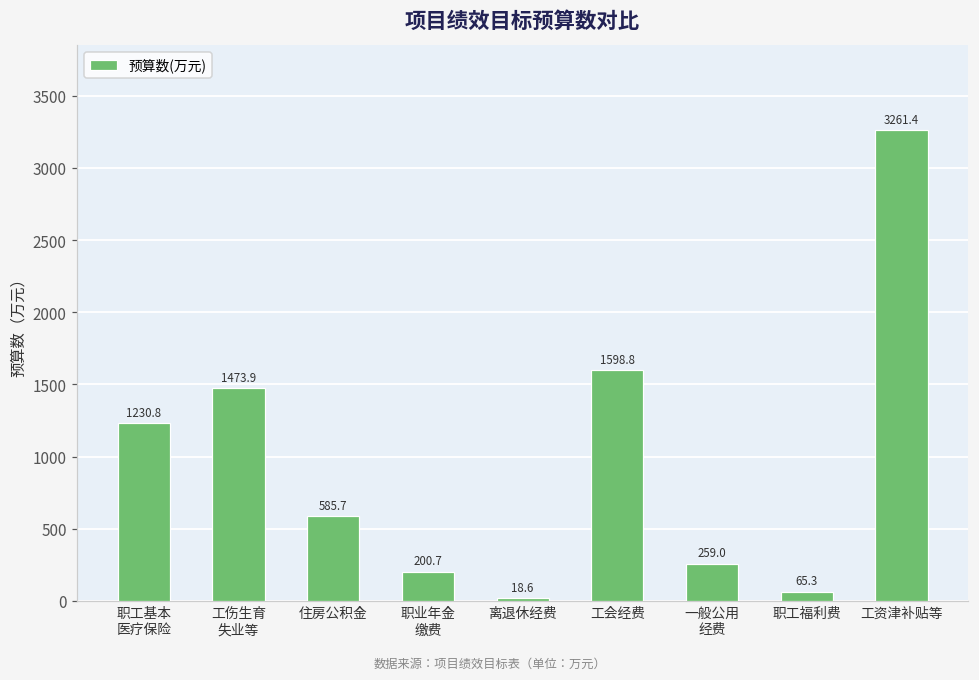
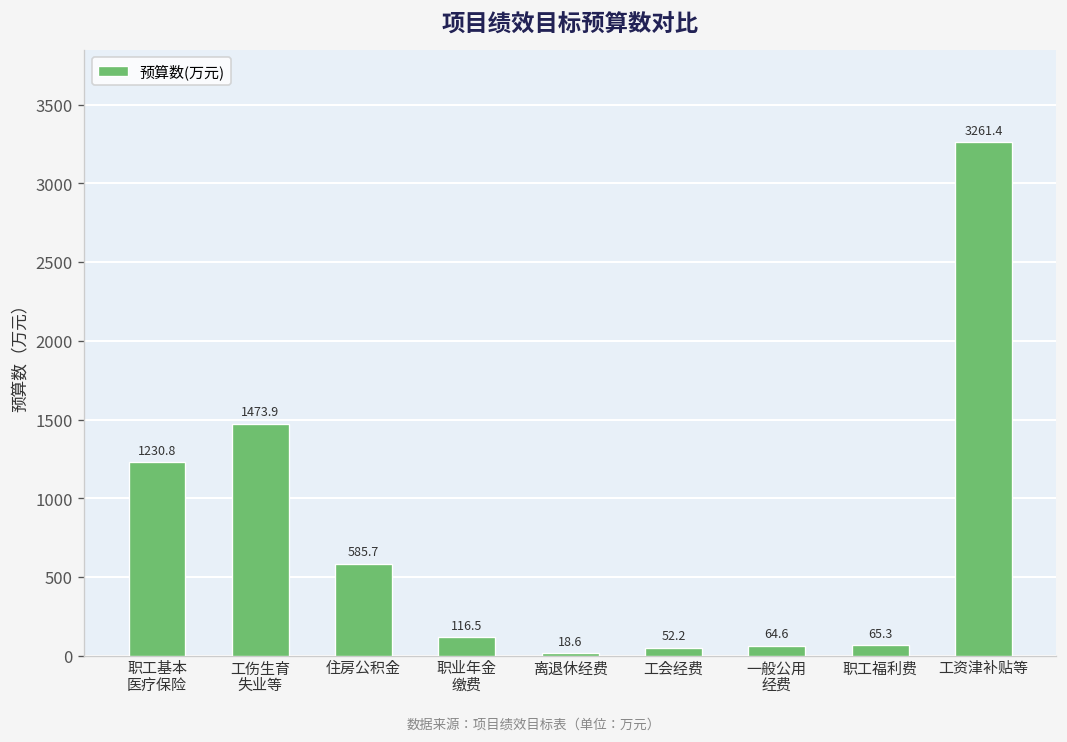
职业年金 缴费: 200.7 -> 116.5
工会经费: 1598.8 -> 52.2
一般公用 经费: 259.0 -> 64.6
